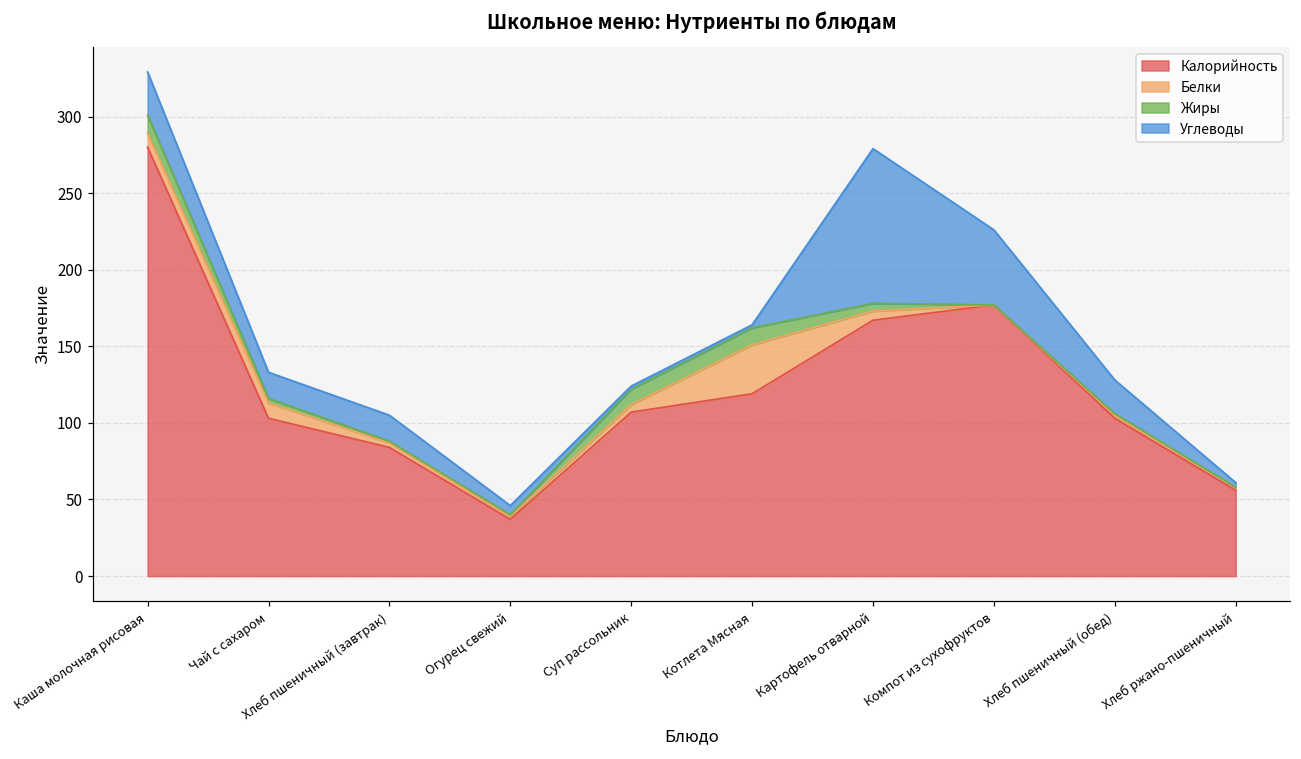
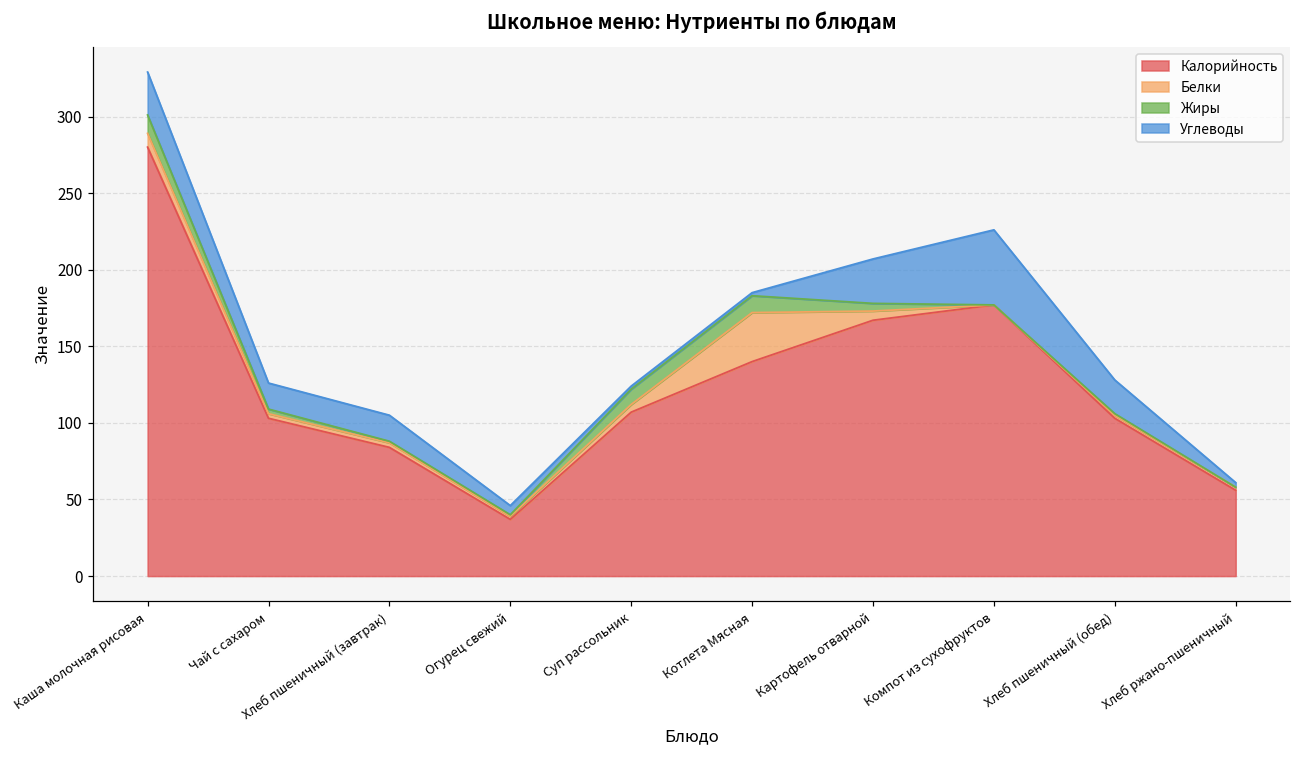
Белки, Чай с сахаром: 10 -> 3
Калорийность, Котлета Мясная: 119 -> 140
Углеводы, Картофель отварной: 101 -> 29
